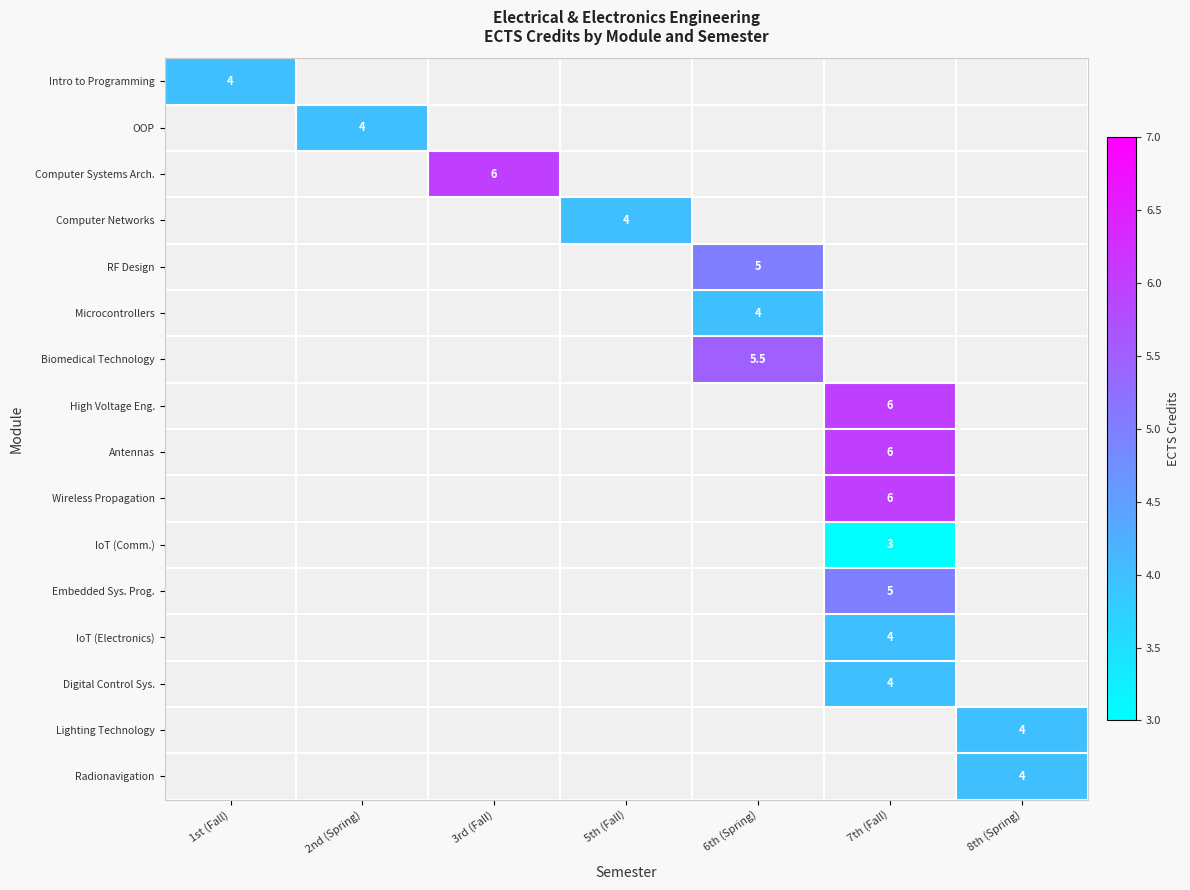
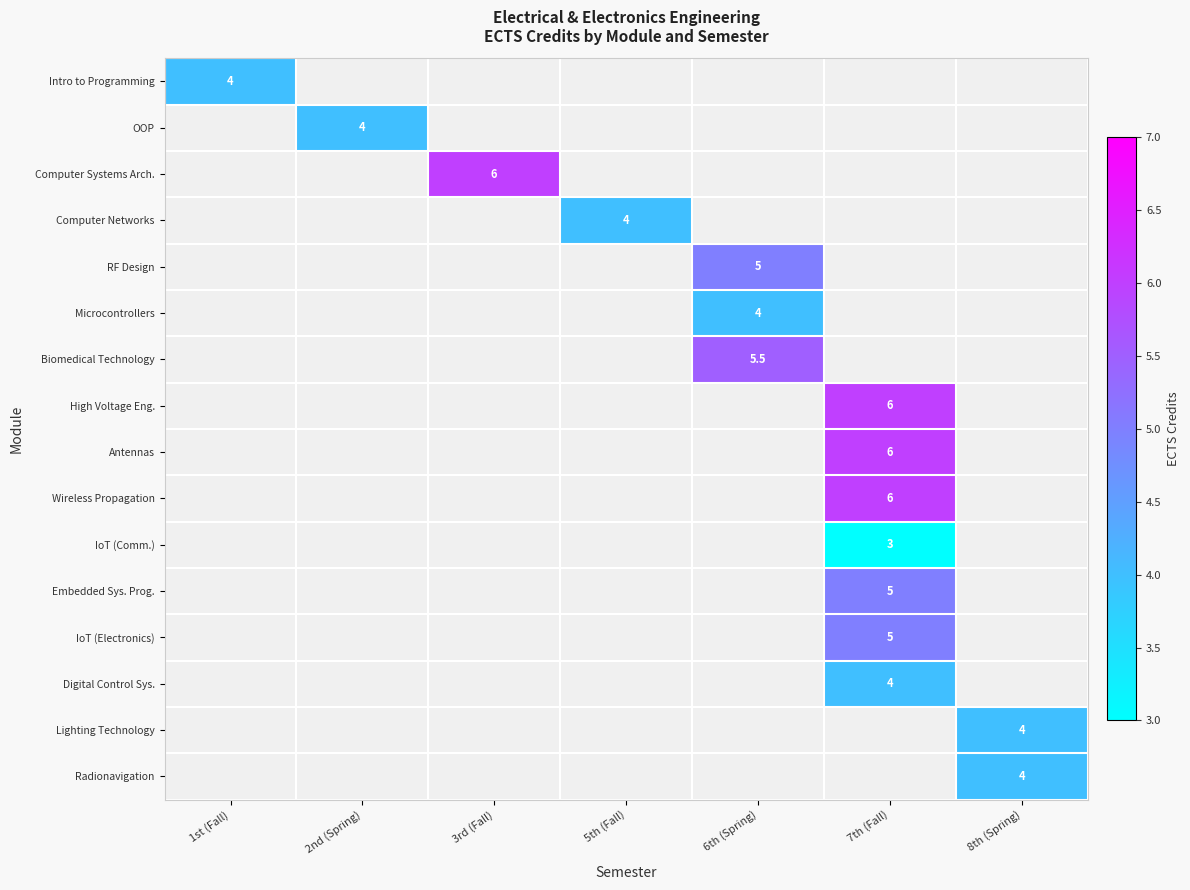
IoT (Electronics), 7th (Fall): 4 -> 5
